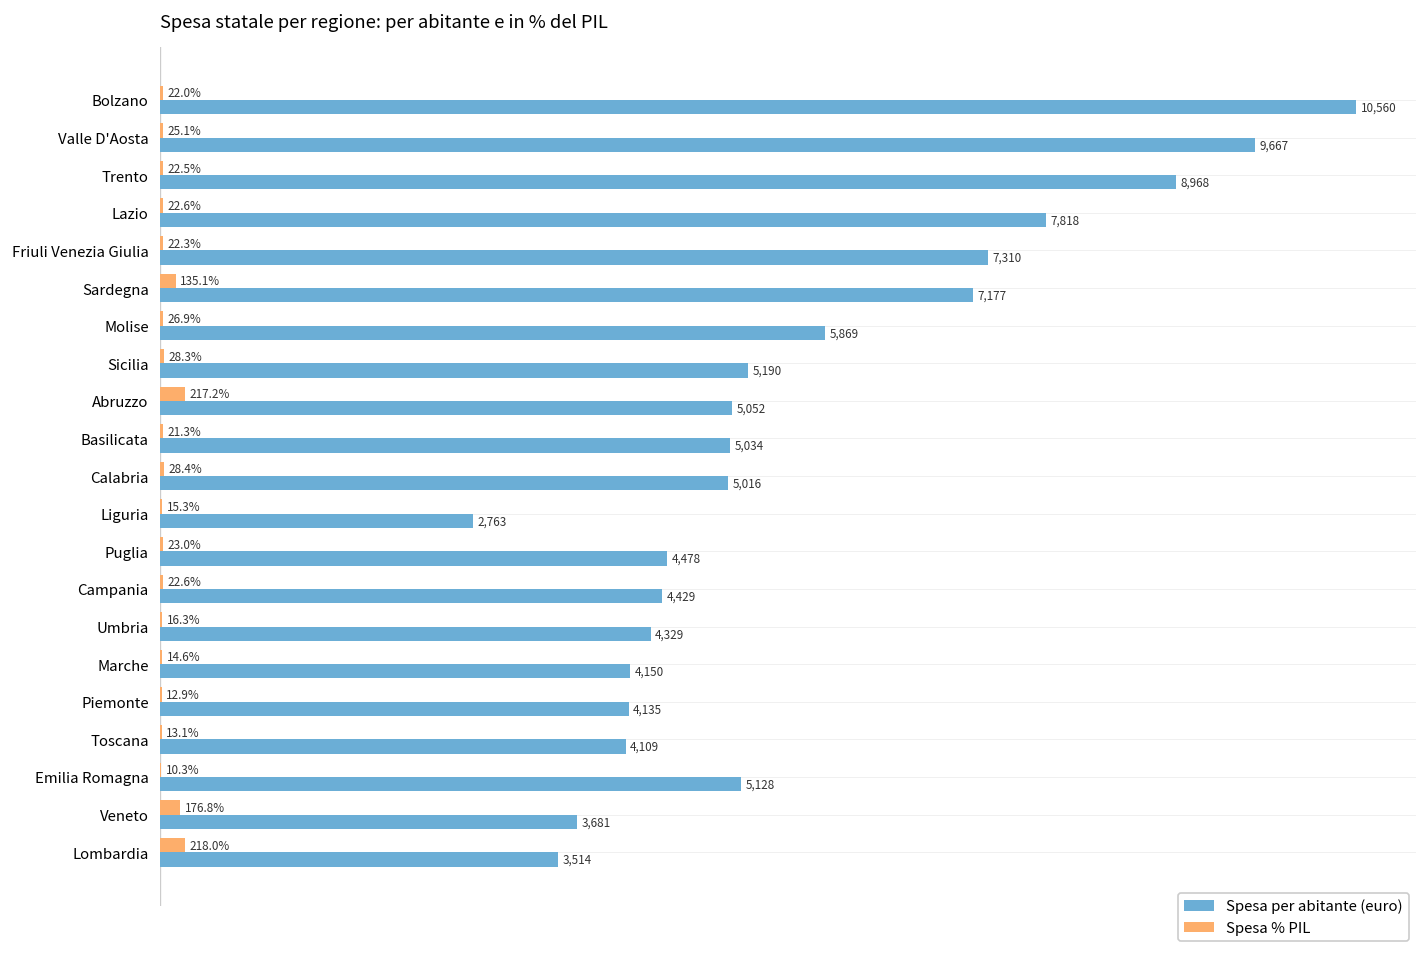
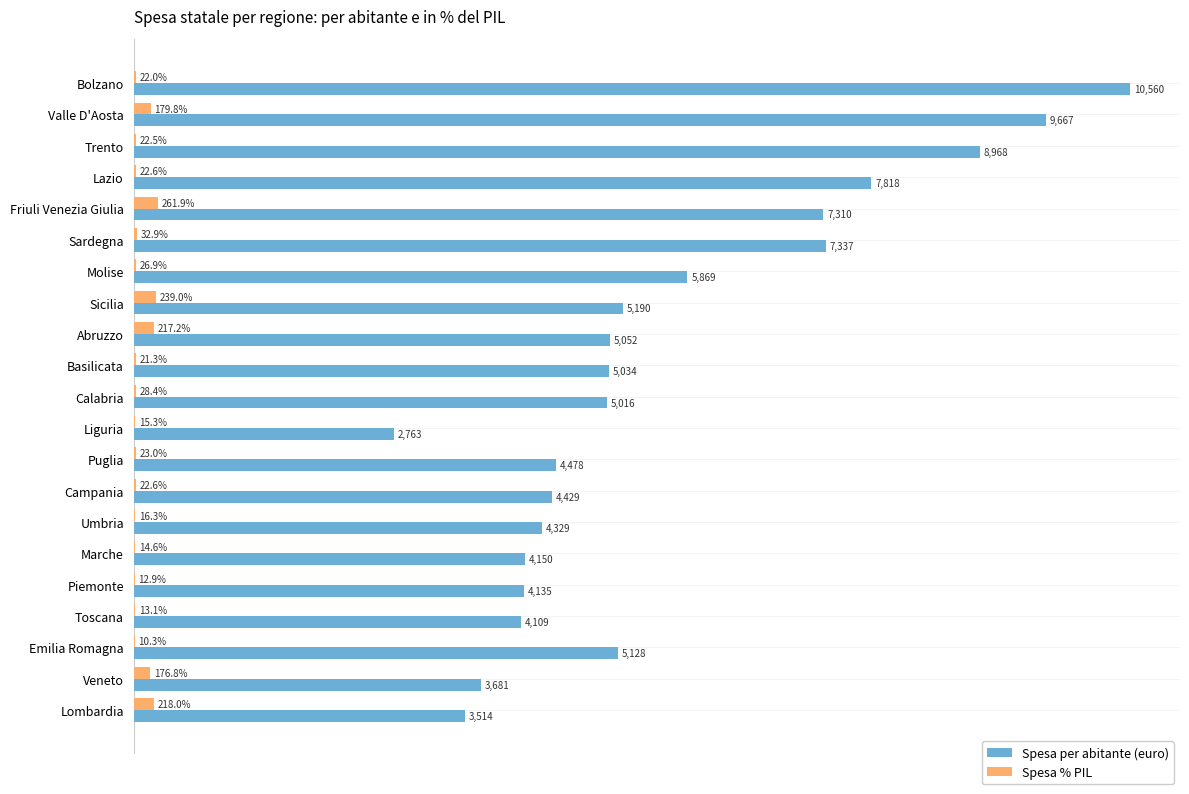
Spesa % PIL, Valle D'Aosta: 25.1% -> 179.8%
Spesa % PIL, Friuli Venezia Giulia: 22.3% -> 261.9%
Spesa % PIL, Sardegna: 135.1% -> 32.9%
Spesa per abitante (euro), Sardegna: 7,177 -> 7,337
Spesa % PIL, Sicilia: 28.3% -> 239.0%
